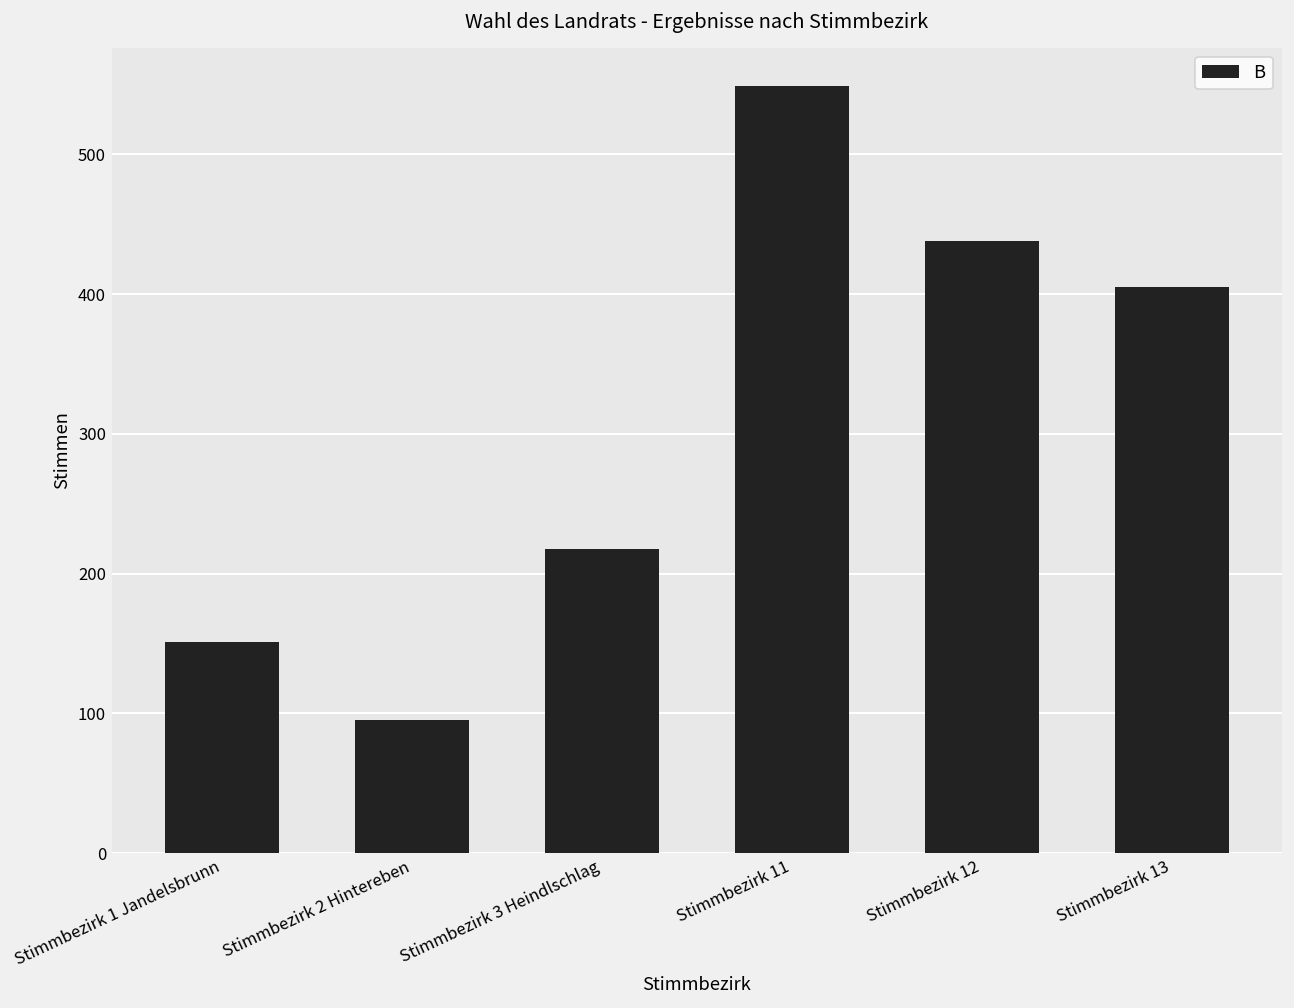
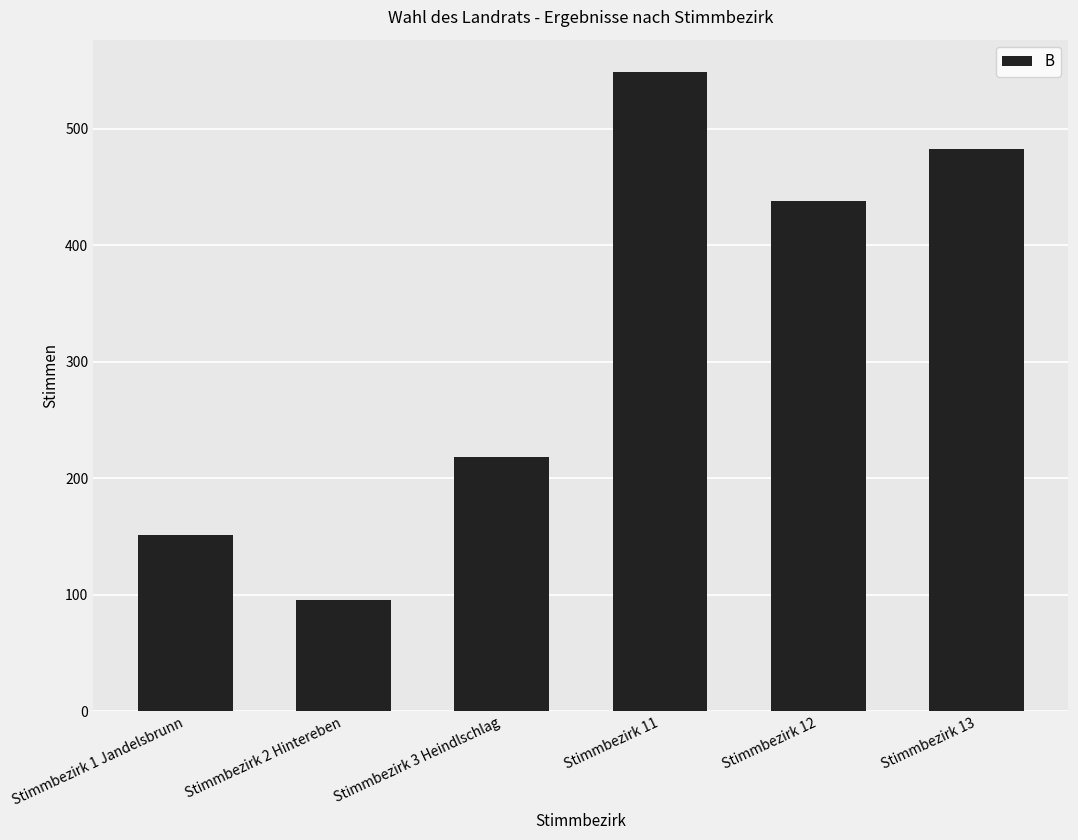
Stimmbezirk 13: 405 -> 483
